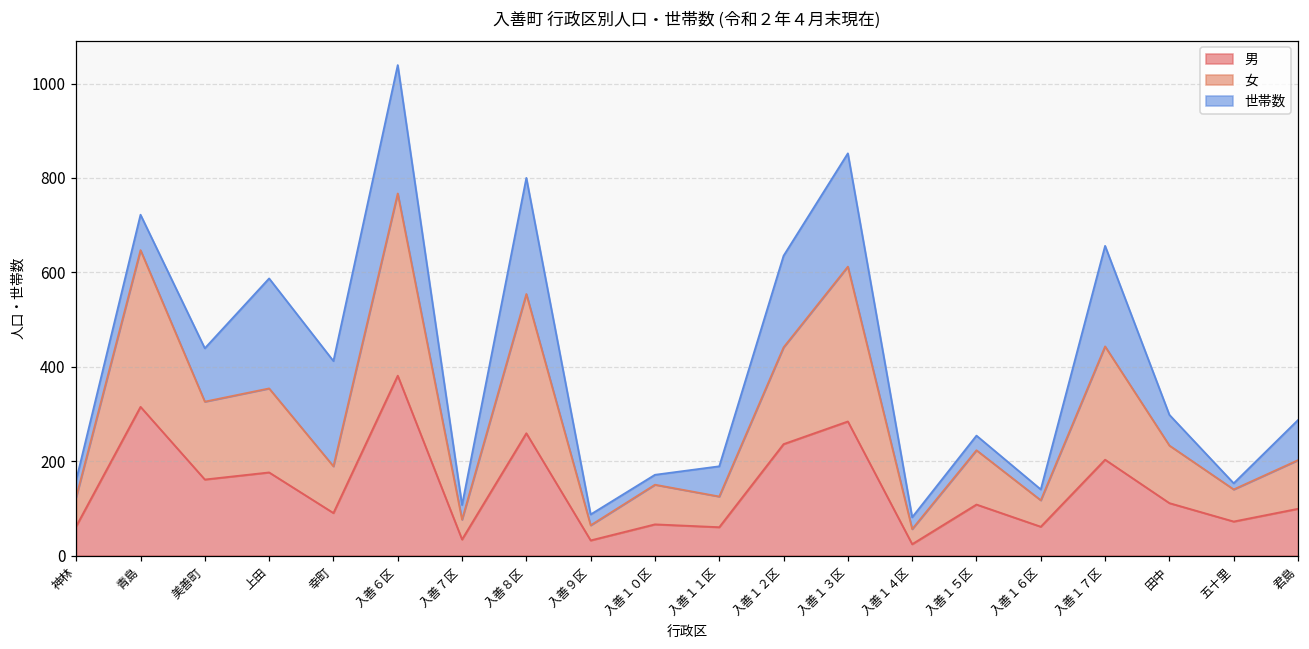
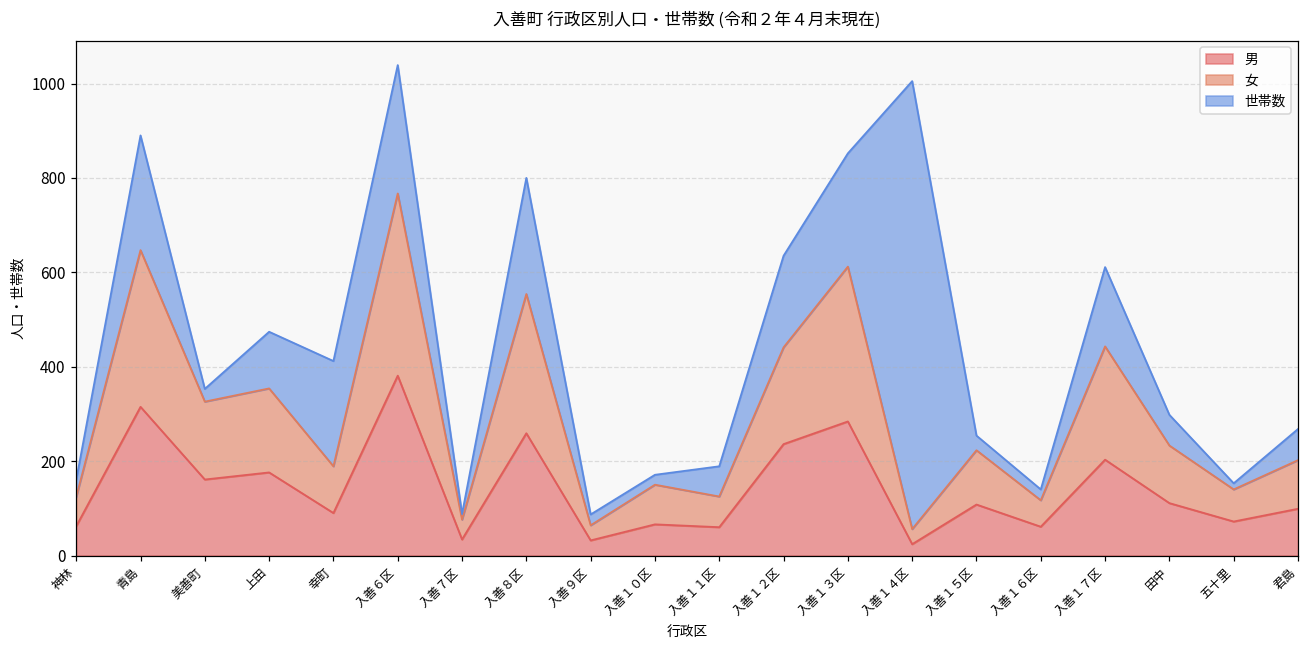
世帯数, 青島: 80 -> 240
世帯数, 美善町: 110 -> 30
世帯数, 上田: 230 -> 120
世帯数, 入善７区: 30 -> 10
世帯数, 入善１４区: 30 -> 950
世帯数, 入善１７区: 210 -> 170
世帯数, 君島: 90 -> 70
